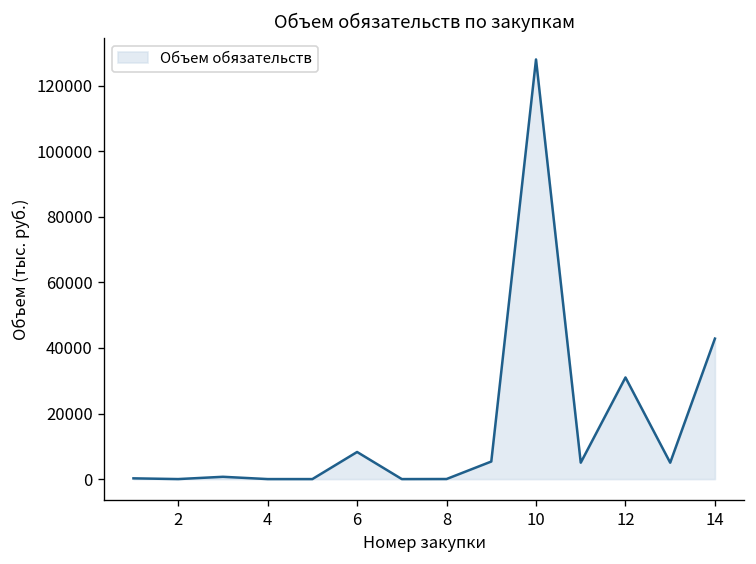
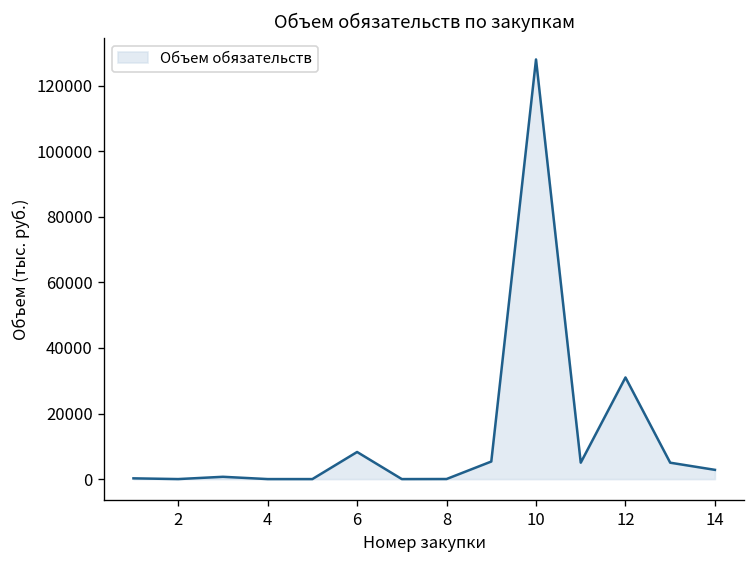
14: 43000 -> 3000
